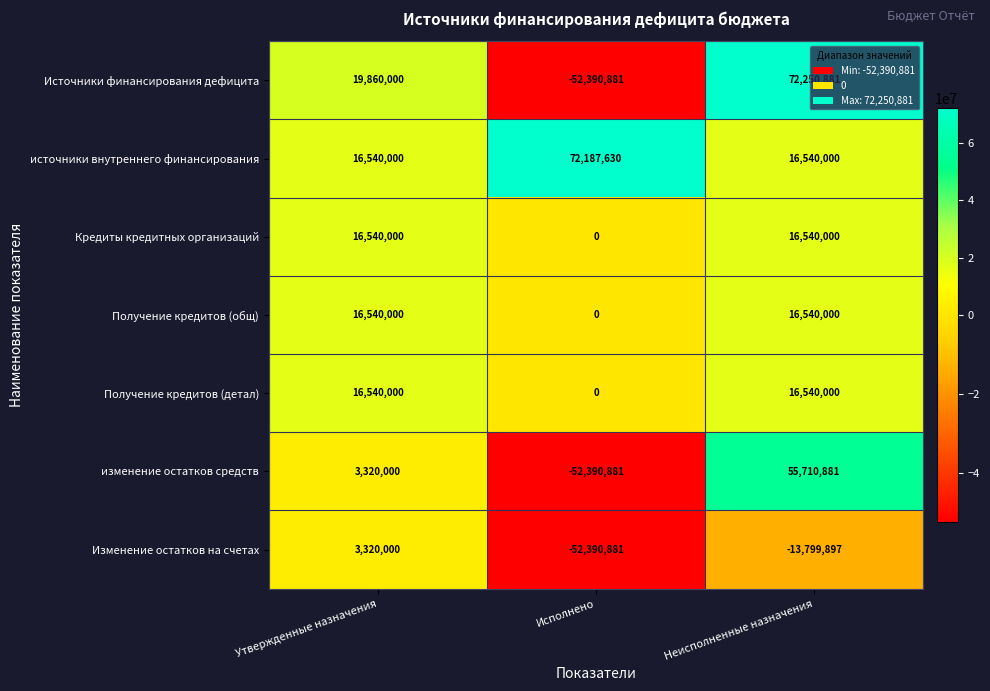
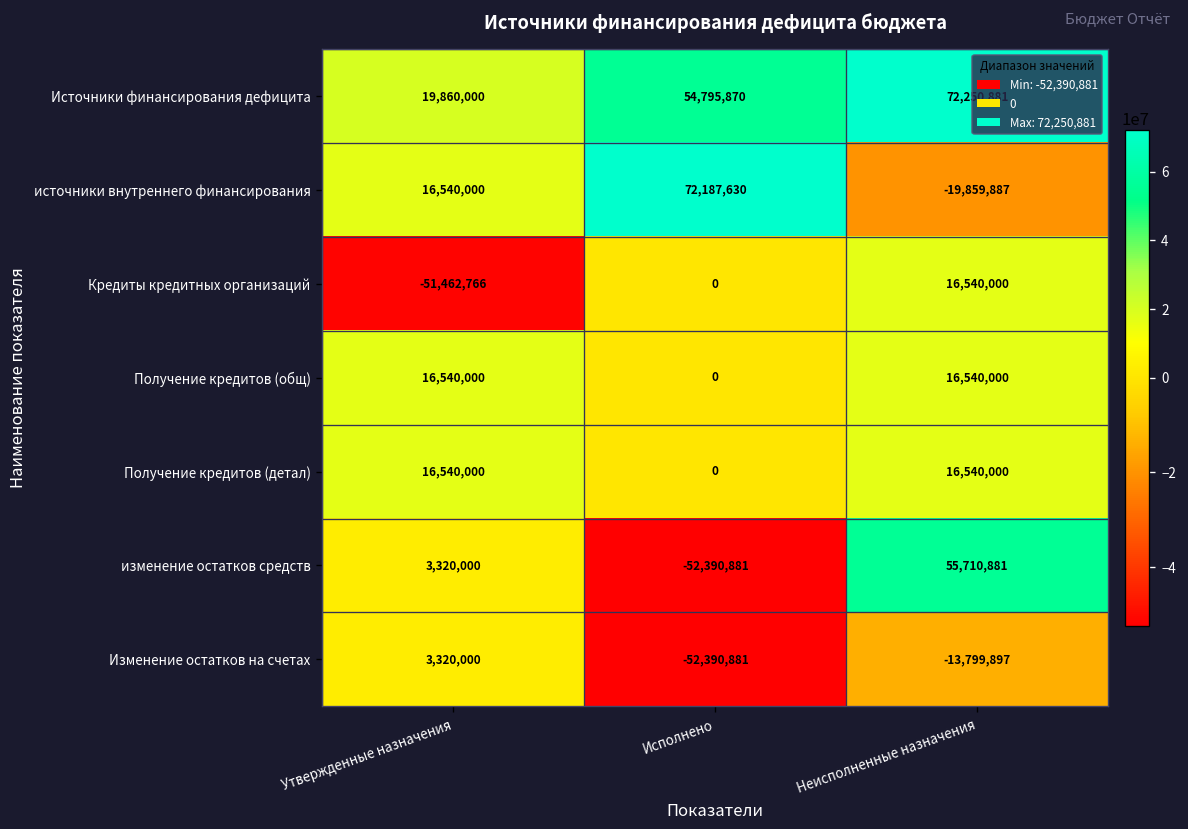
Источники финансирования дефицита, Исполнено: -52,390,881 -> 54,795,870
источники внутреннего финансирования, Неисполненные назначения: 16,540,000 -> -19,859,887
Кредиты кредитных организаций, Утвержденные назначения: 16,540,000 -> -51,462,766
